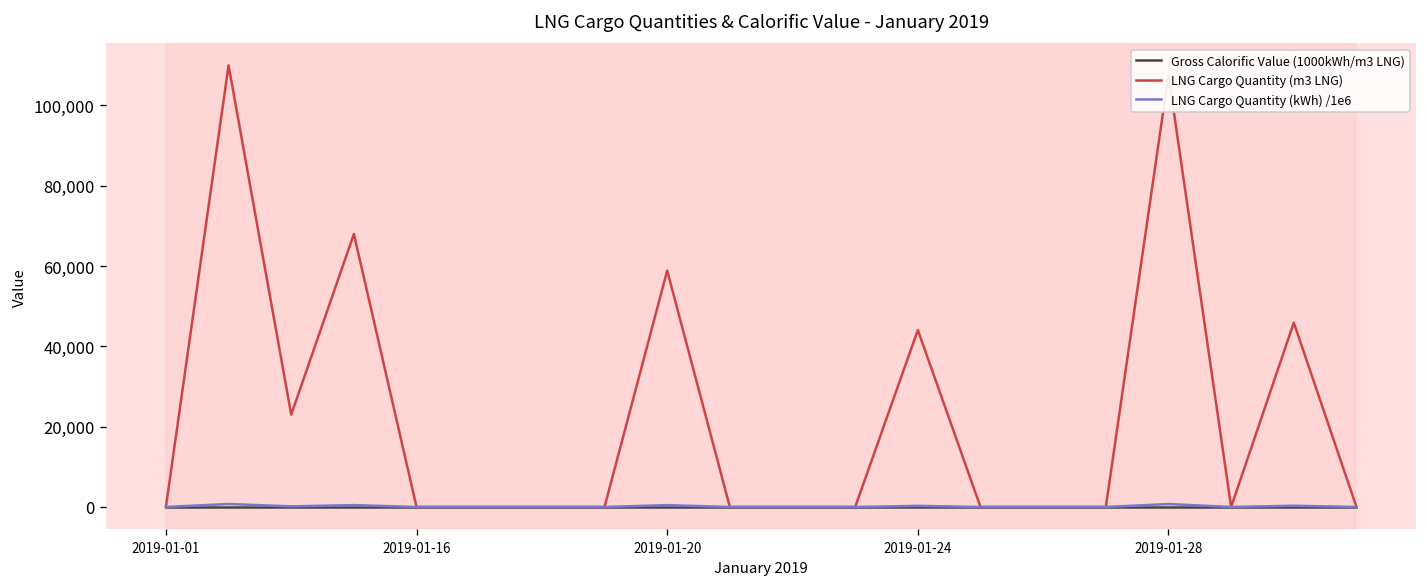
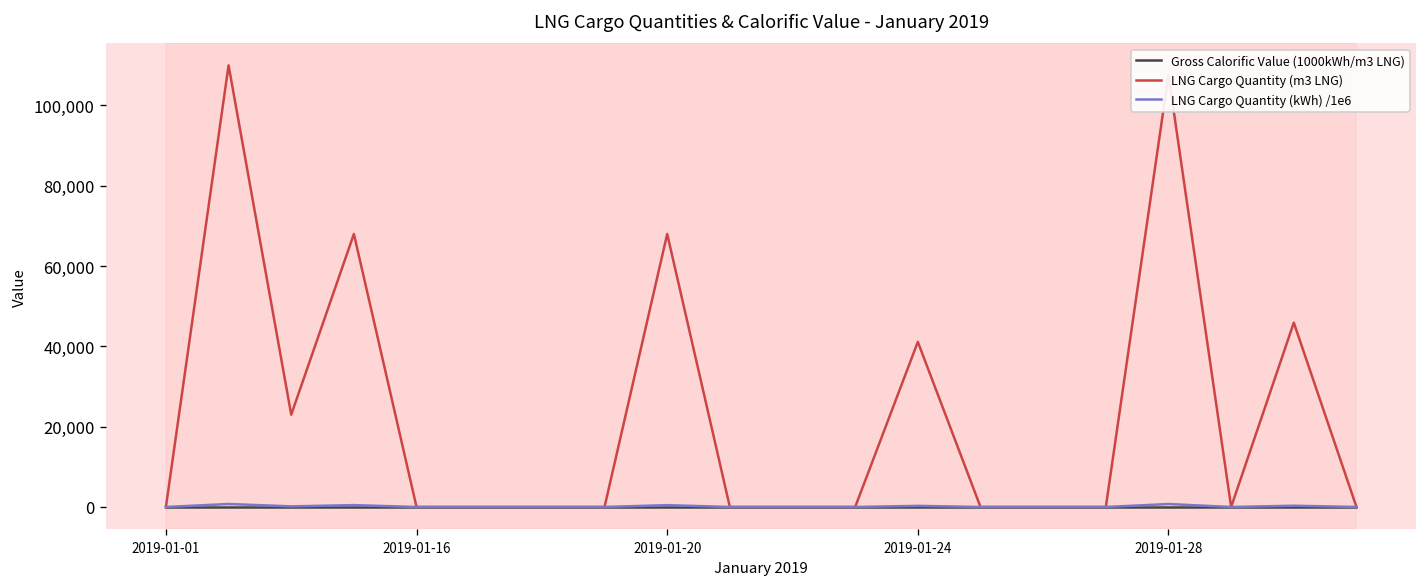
LNG Cargo Quantity (m3 LNG), 2019-01-20: 59,000 -> 68,000
LNG Cargo Quantity (m3 LNG), 2019-01-24: 44,000 -> 41,000
